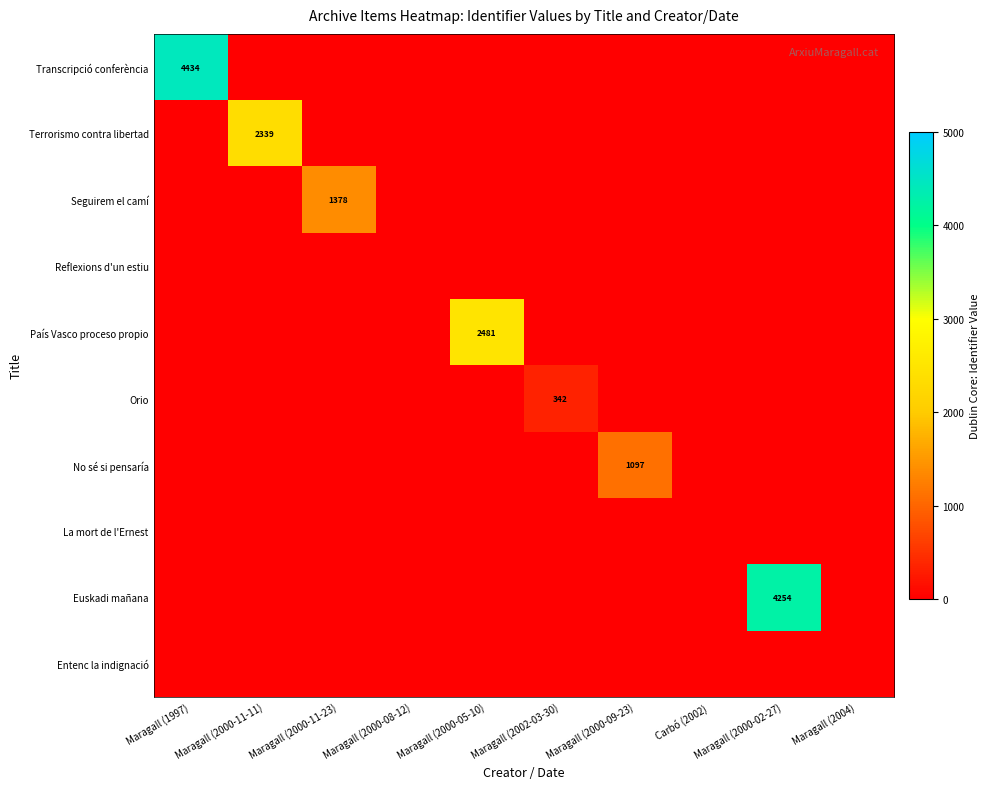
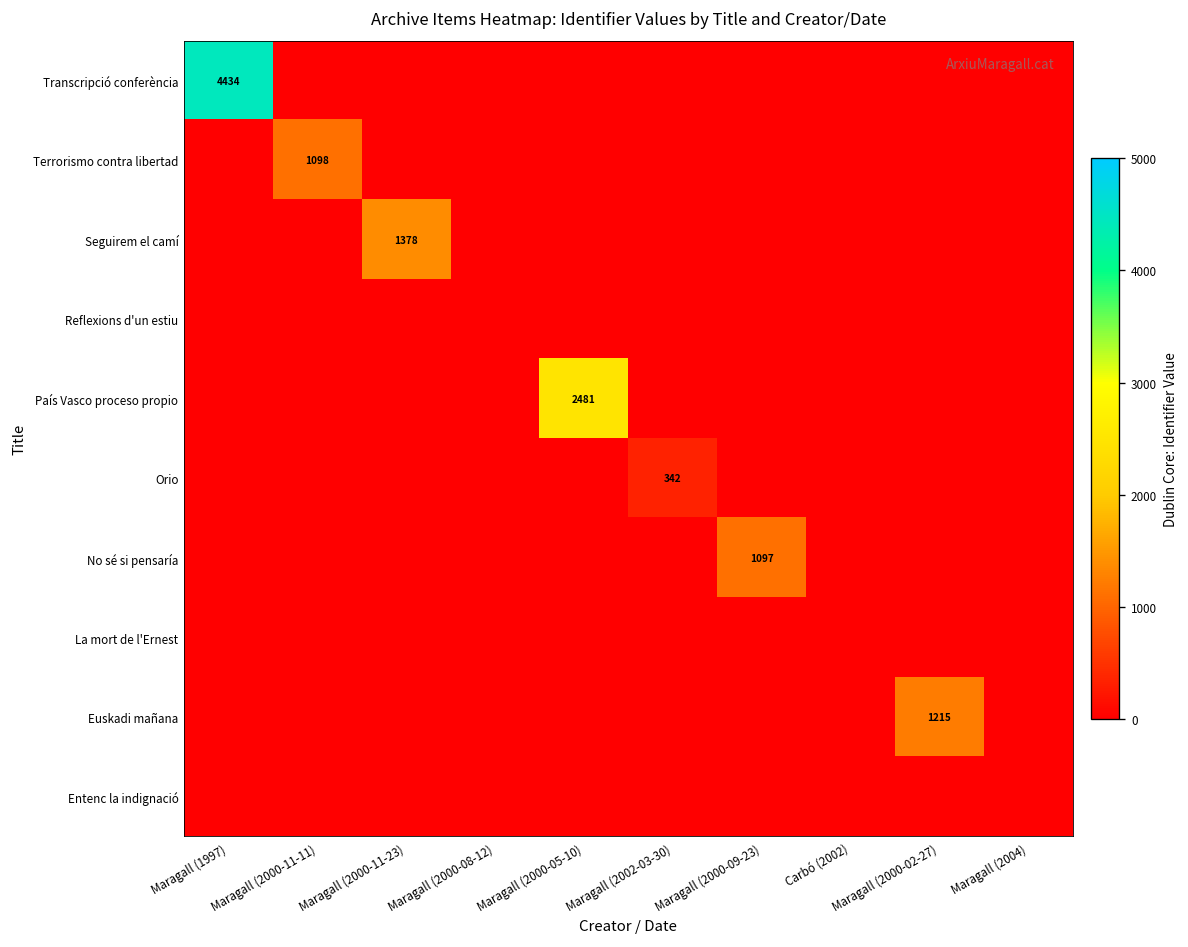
Terrorismo contra libertad, Maragall (2000-11-11): 2339 -> 1098
Euskadi mañana, Maragall (2000-02-27): 4254 -> 1215
